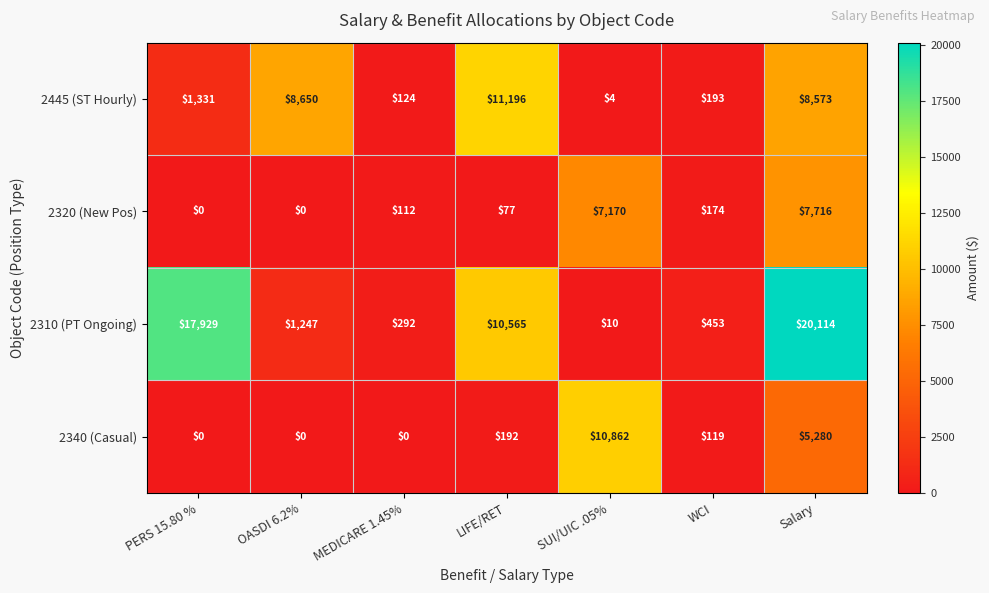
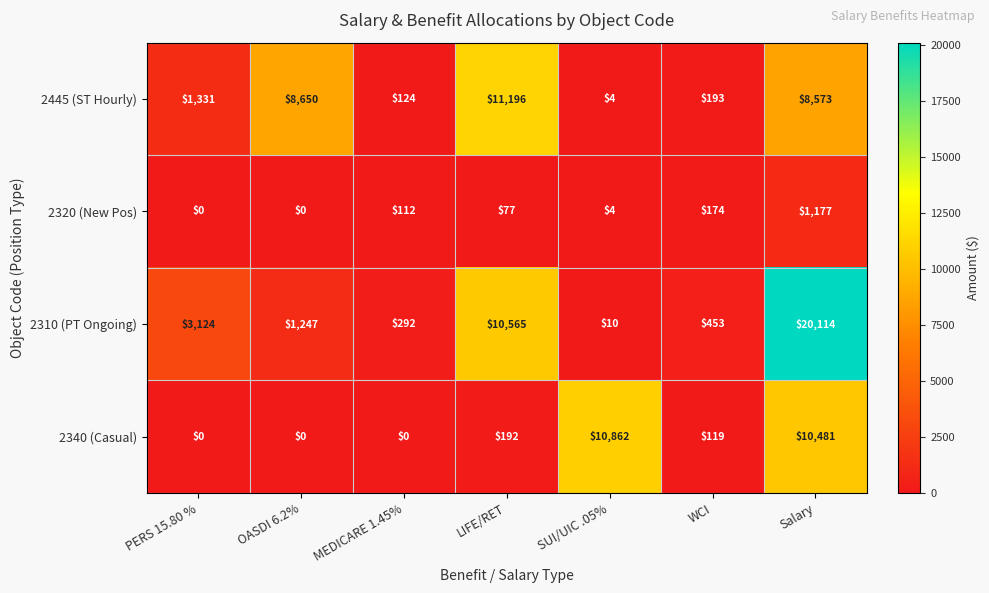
2320 (New Pos), SUI/UIC .05%: $7,170 -> $4
2320 (New Pos), Salary: $7,716 -> $1,177
2310 (PT Ongoing), PERS 15.80 %: $17,929 -> $3,124
2340 (Casual), Salary: $5,280 -> $10,481
